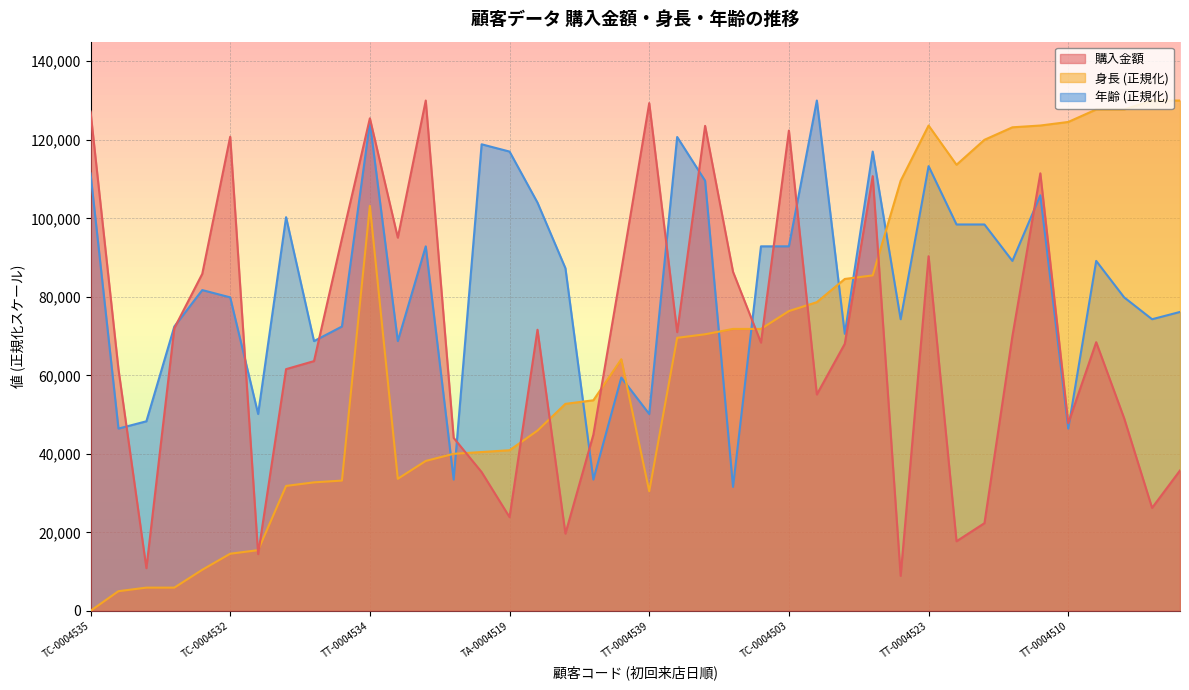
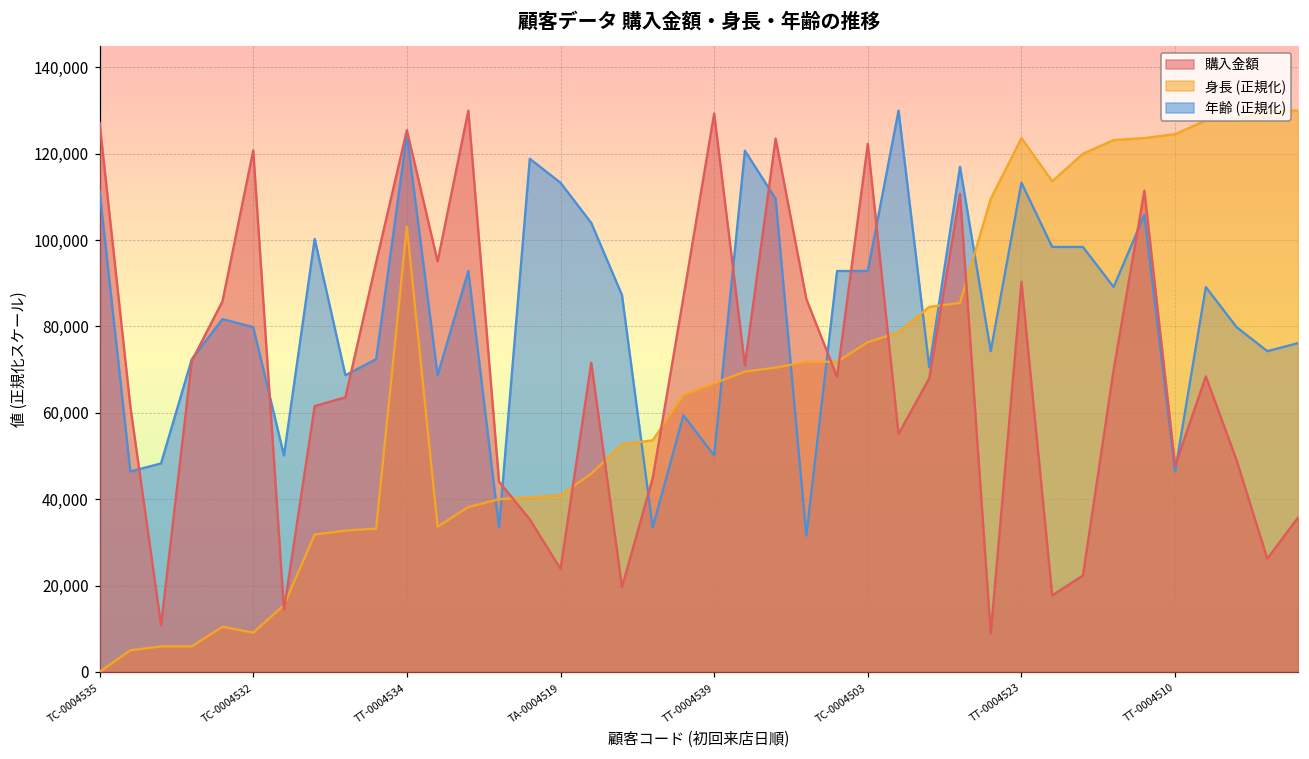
身長 (正規化), TC-0004532: 15,000 -> 9,000
年齢 (正規化), TA-0004519: 117,000 -> 113,000
身長 (正規化), TT-0004539: 30,000 -> 67,000
